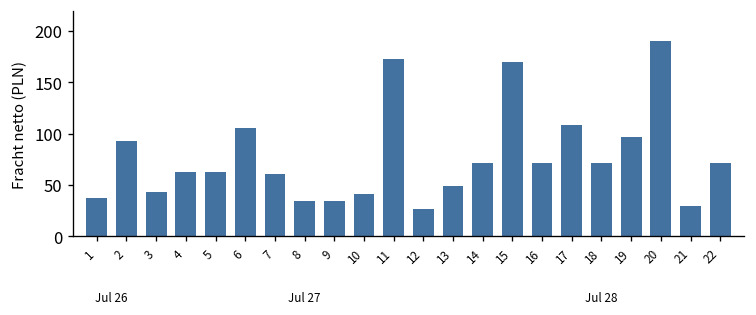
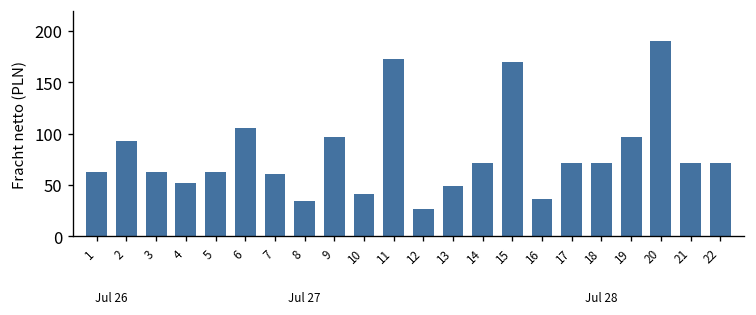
1: 40 -> 60
3: 40 -> 60
4: 60 -> 50
9: 30 -> 100
16: 70 -> 40
17: 110 -> 70
21: 30 -> 70
